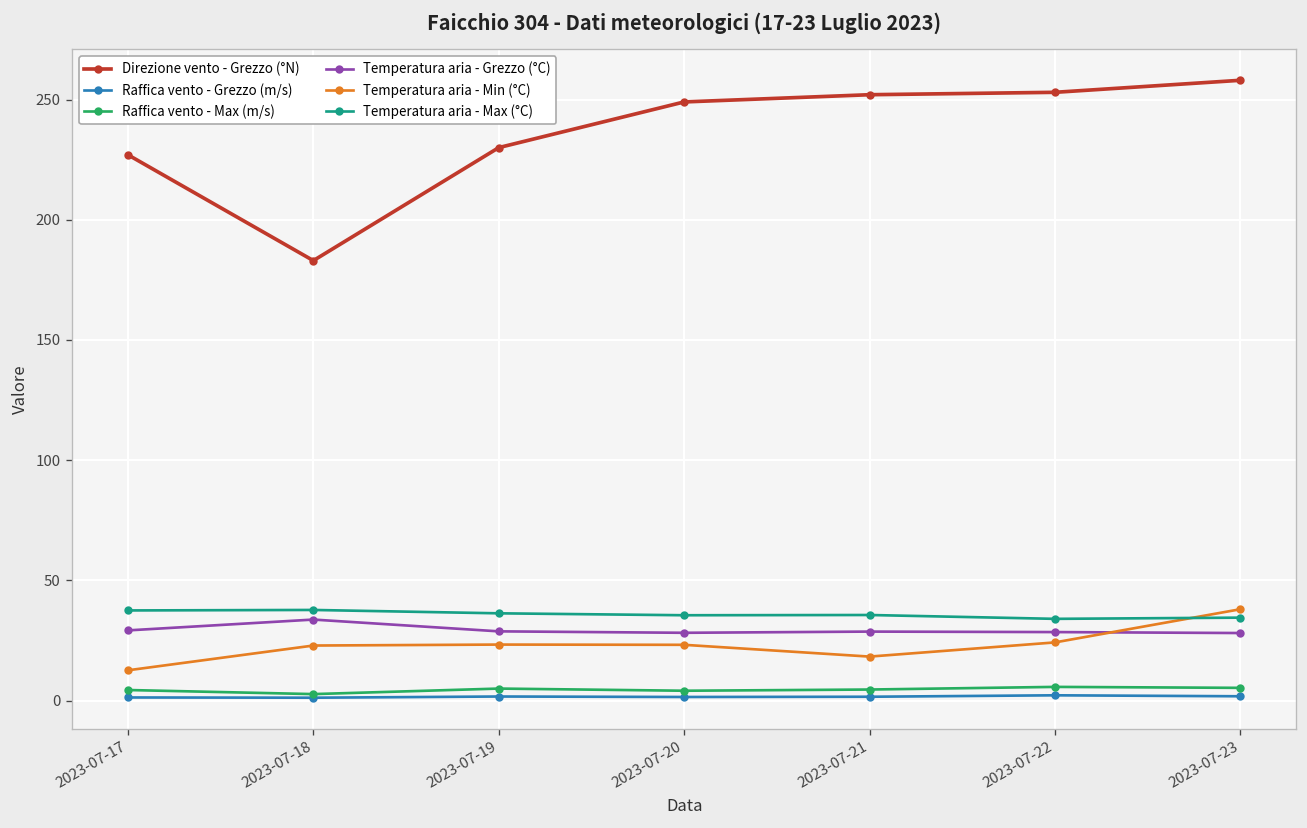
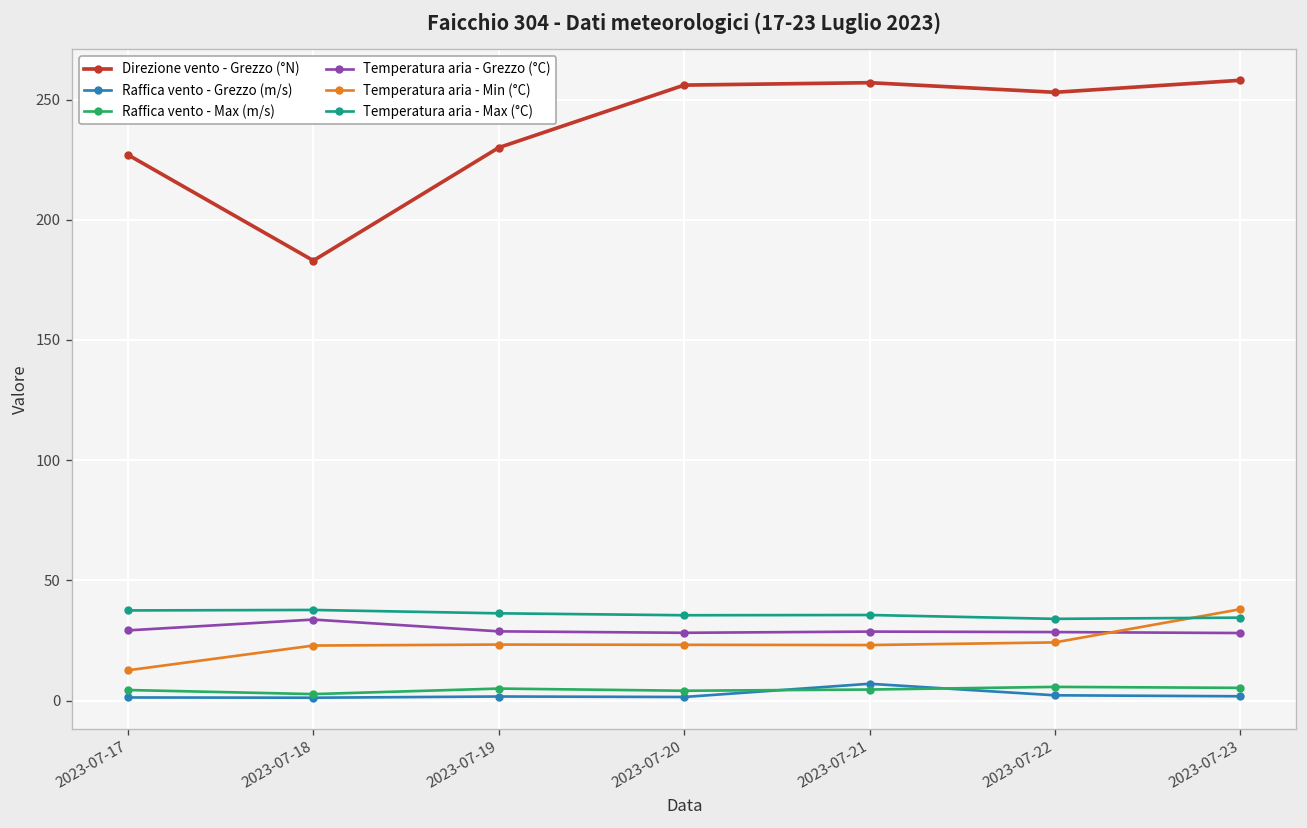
Direzione vento - Grezzo (°N), 2023-07-20: 249 -> 256
Direzione vento - Grezzo (°N), 2023-07-21: 252 -> 257
Raffica vento - Grezzo (m/s), 2023-07-21: 2 -> 7
Temperatura aria - Min (°C), 2023-07-21: 18 -> 23
